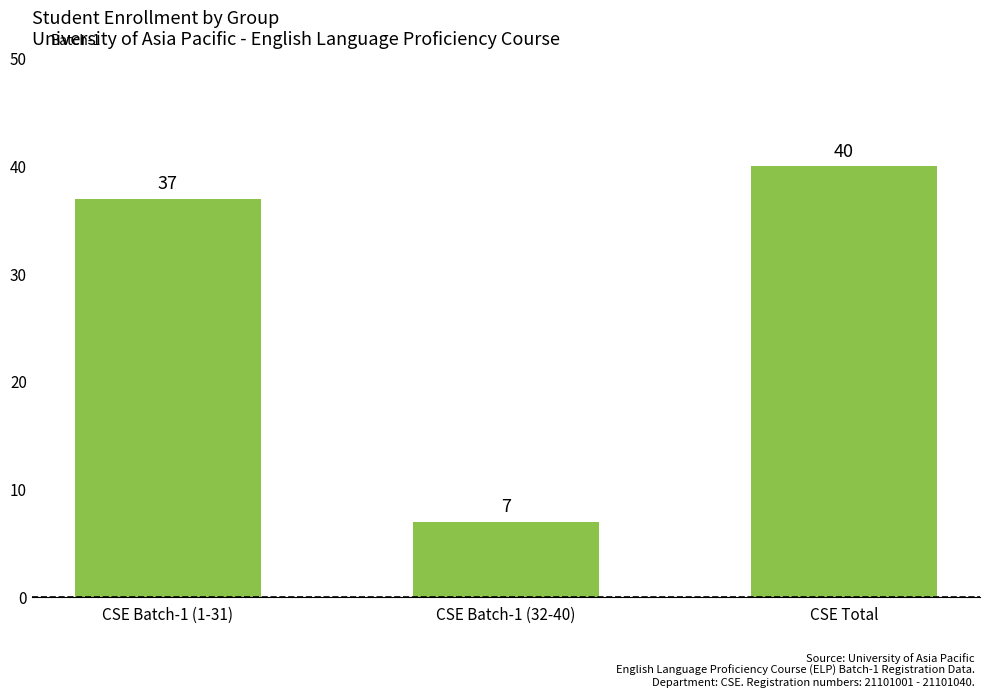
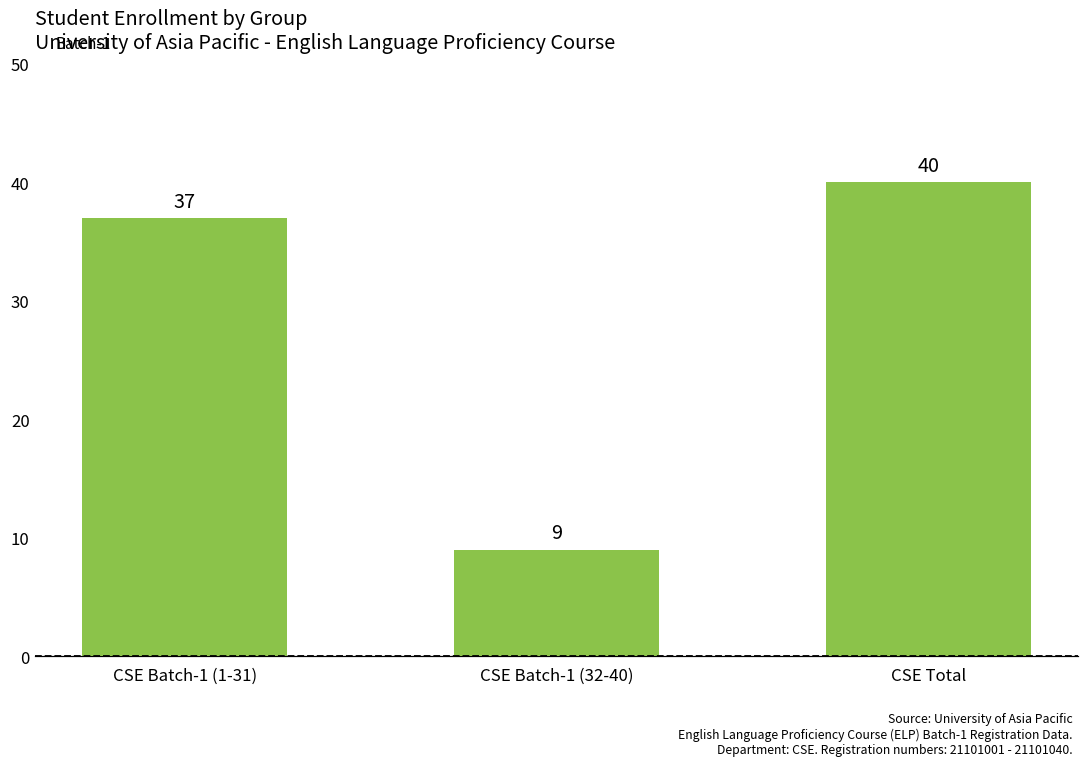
CSE Batch-1 (32-40): 7 -> 9
